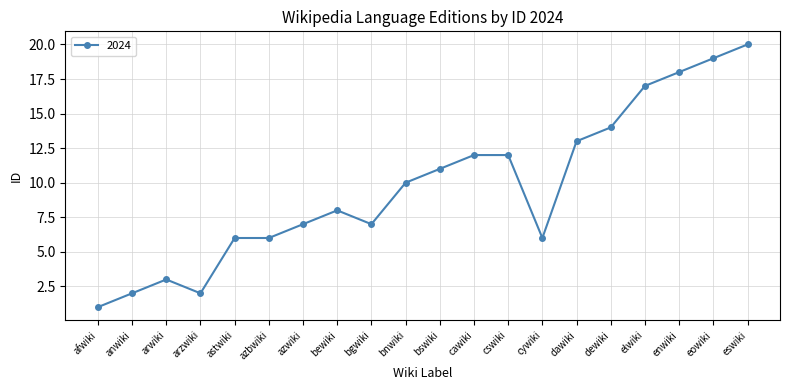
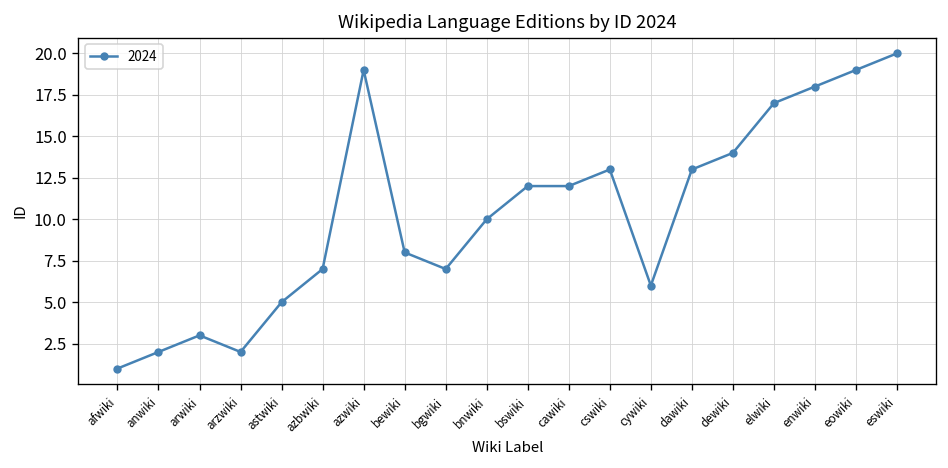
astwiki: 6 -> 5
azbwiki: 6 -> 7
azwiki: 7 -> 19
bswiki: 11 -> 12
cswiki: 12 -> 13
